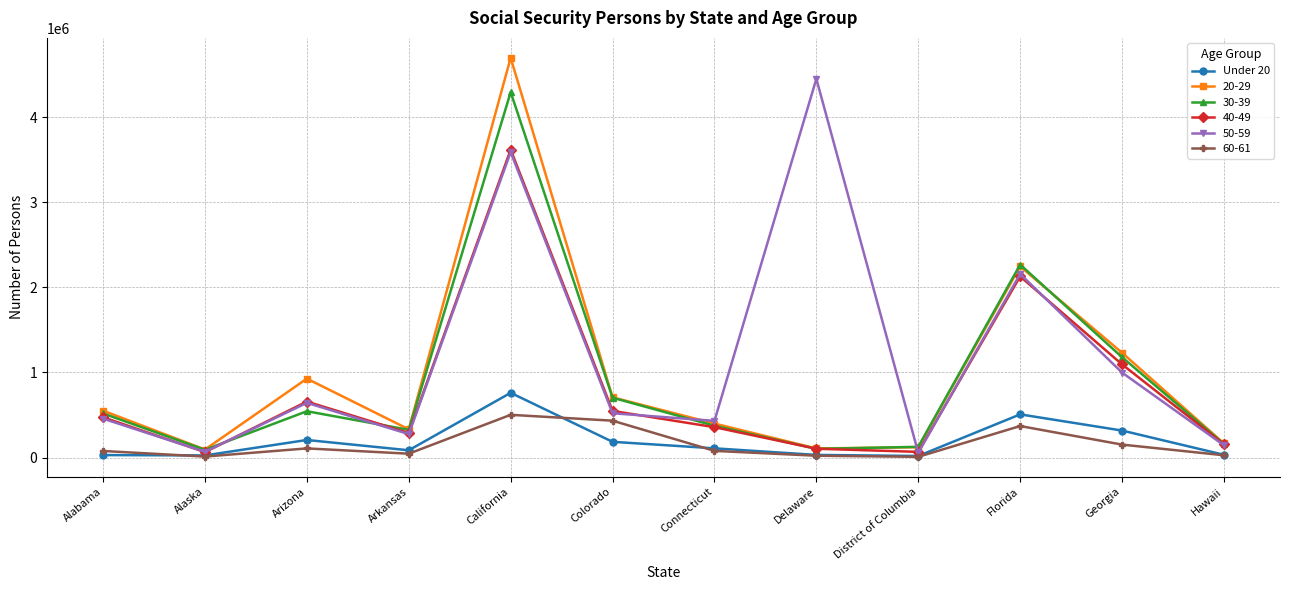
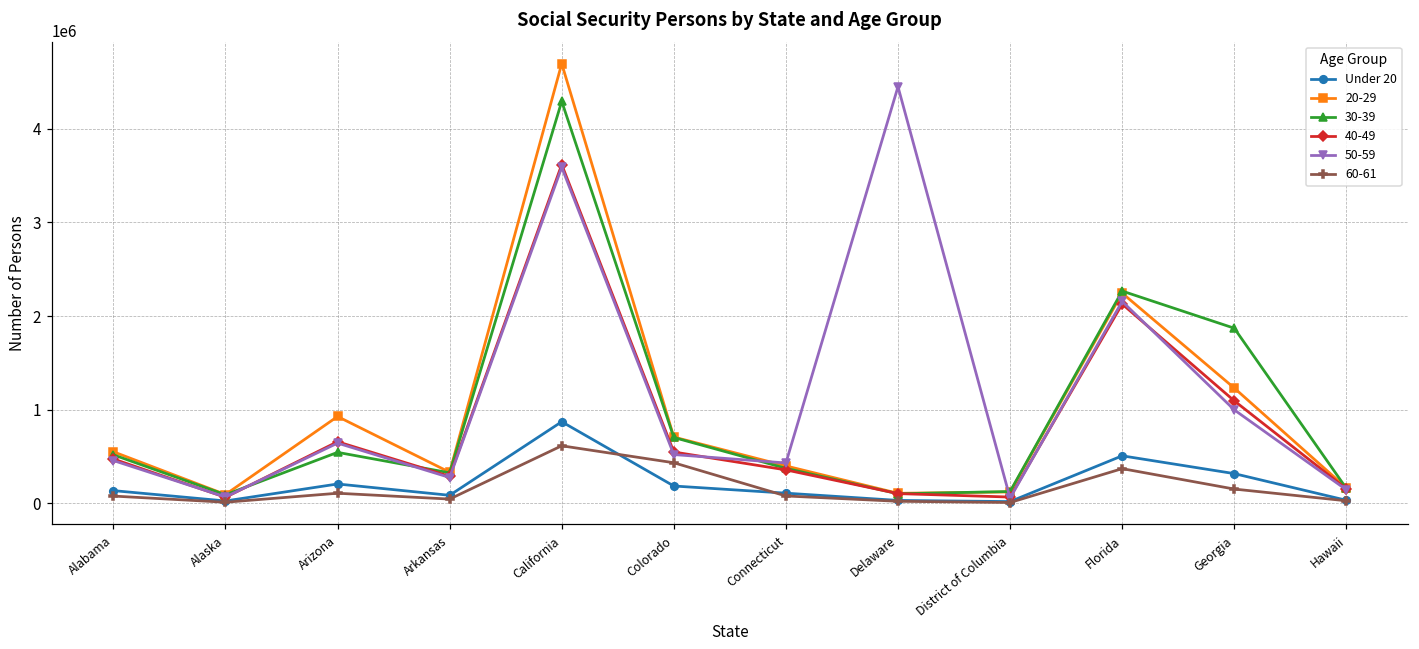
Under 20, Alabama: 0 -> 100000
Under 20, California: 800000 -> 900000
60-61, California: 500000 -> 600000
30-39, Georgia: 1200000 -> 1900000
